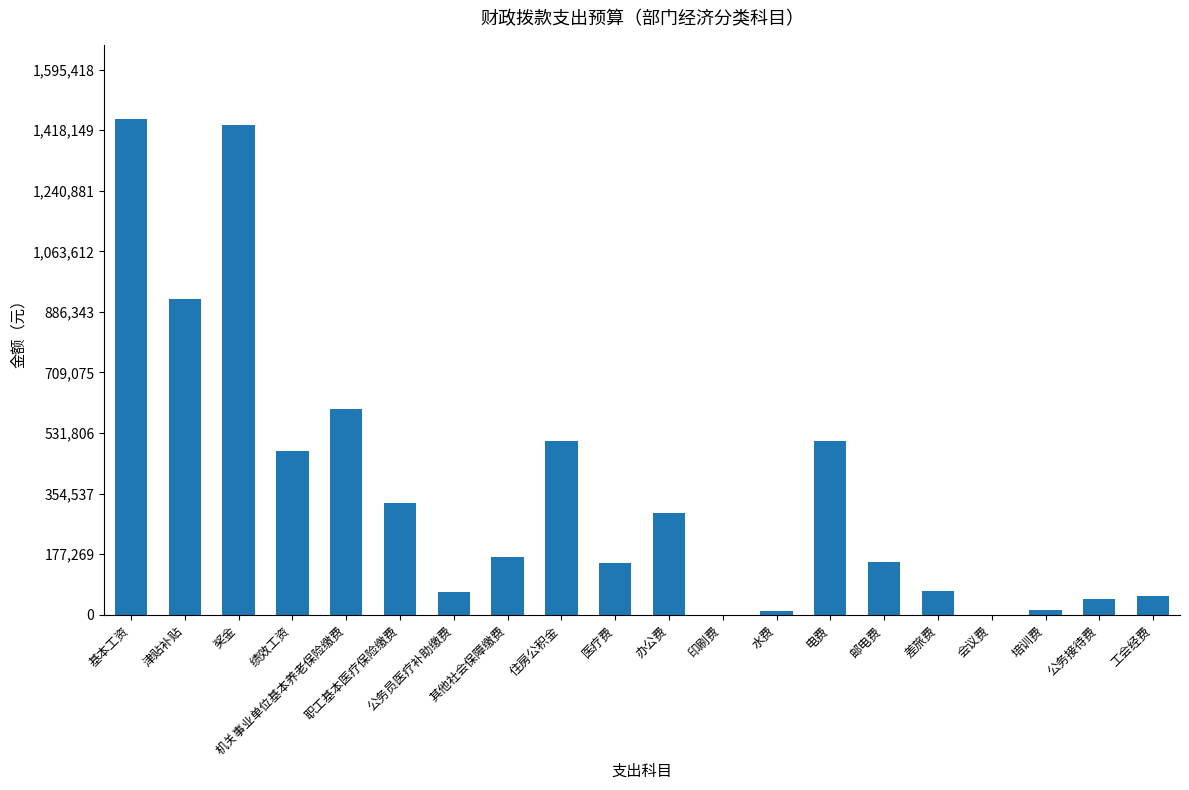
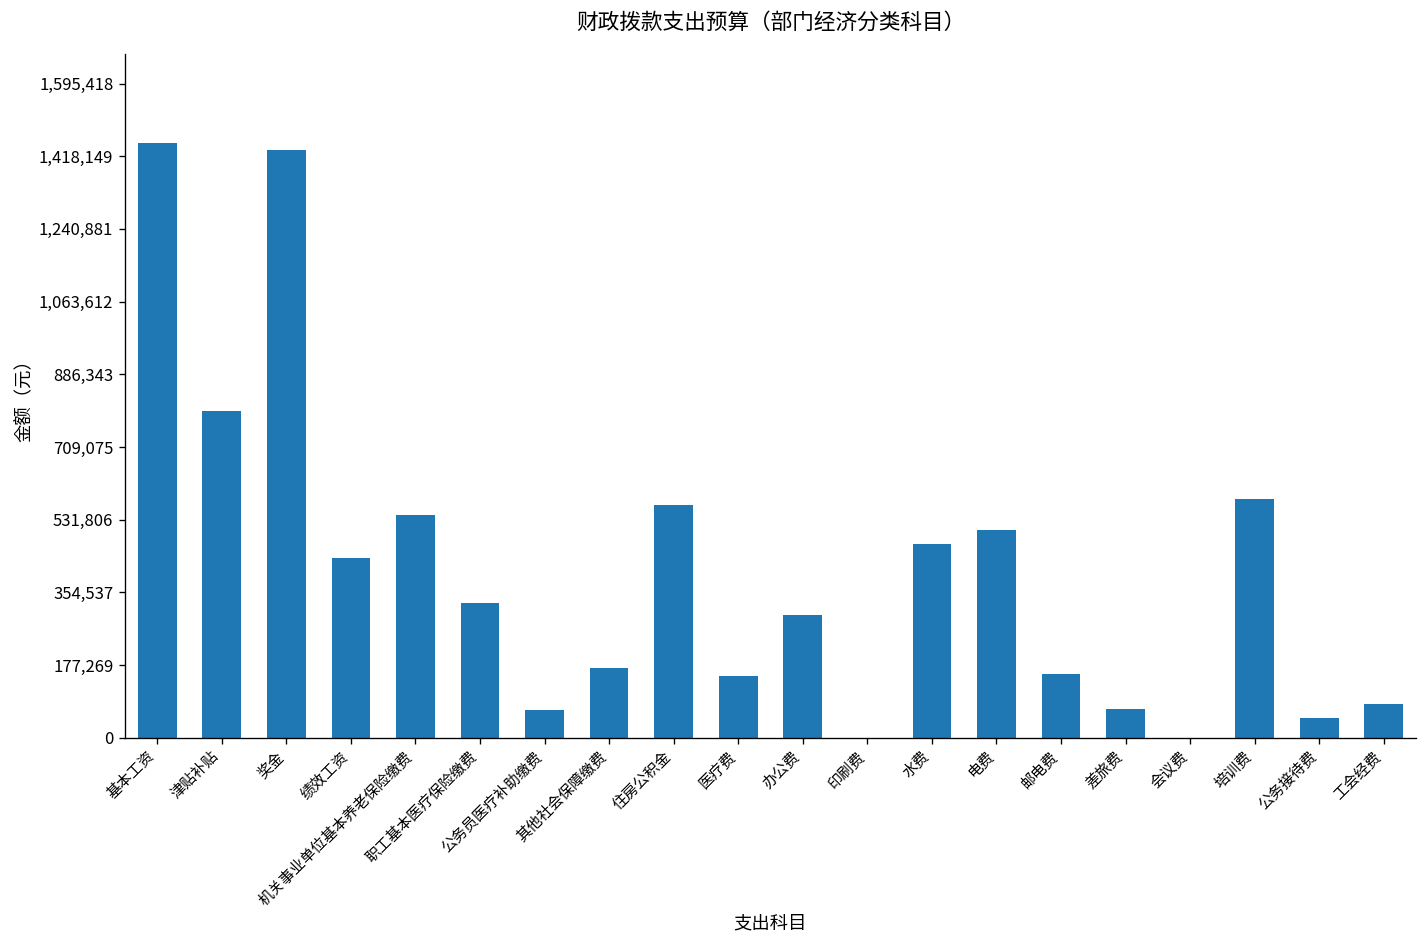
津贴补贴: 920,000 -> 800,000
绩效工资: 480,000 -> 440,000
机关事业单位基本养老保险缴费: 600,000 -> 540,000
住房公积金: 510,000 -> 570,000
水费: 10,000 -> 470,000
培训费: 20,000 -> 580,000
工会经费: 50,000 -> 80,000
